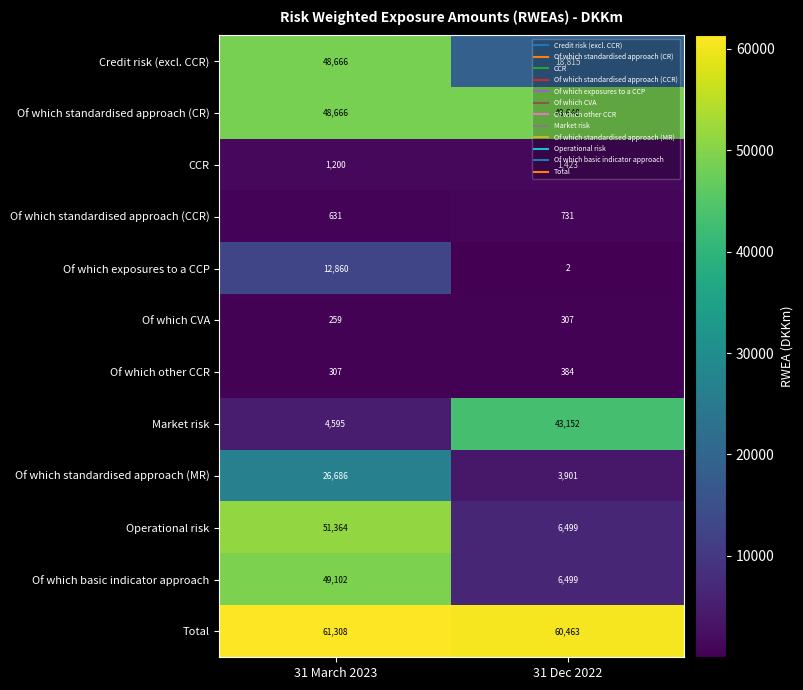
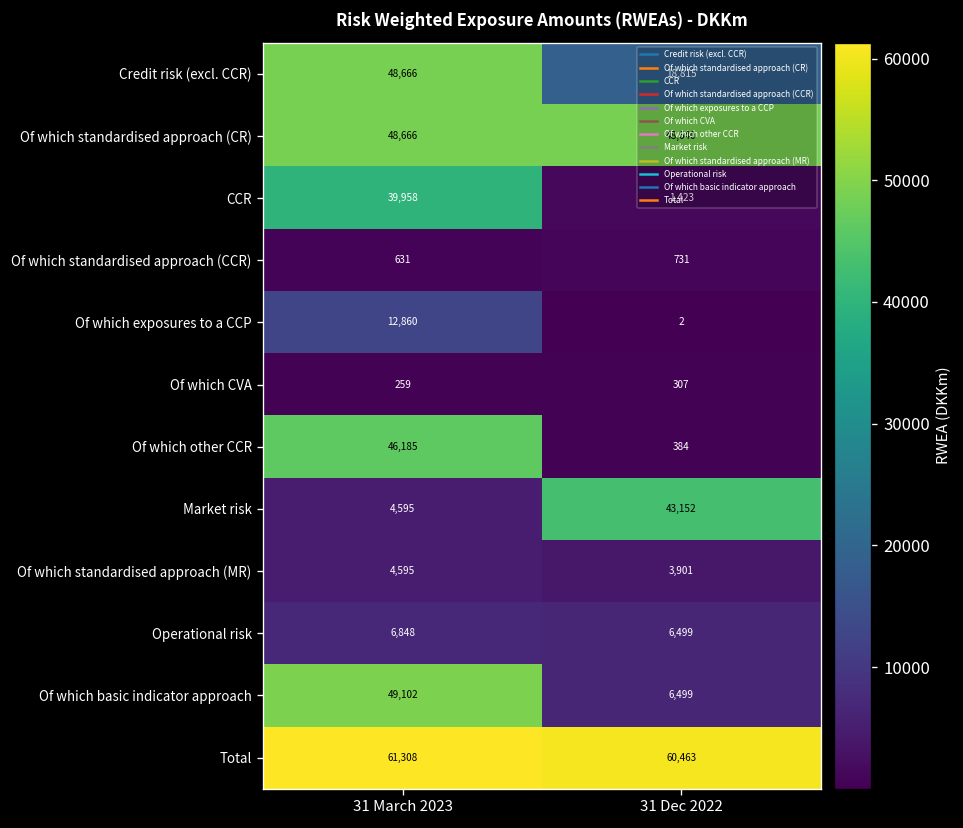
CCR, 31 March 2023: 1,200 -> 39,958
Of which other CCR, 31 March 2023: 307 -> 46,185
Of which standardised approach (MR), 31 March 2023: 26,686 -> 4,595
Operational risk, 31 March 2023: 51,364 -> 6,848
